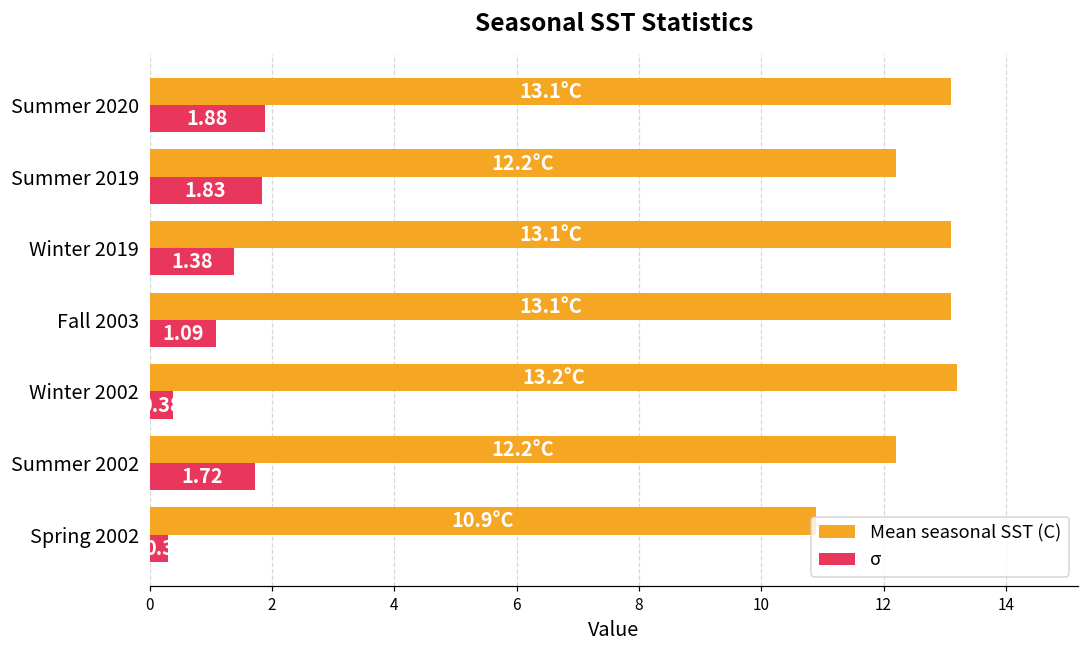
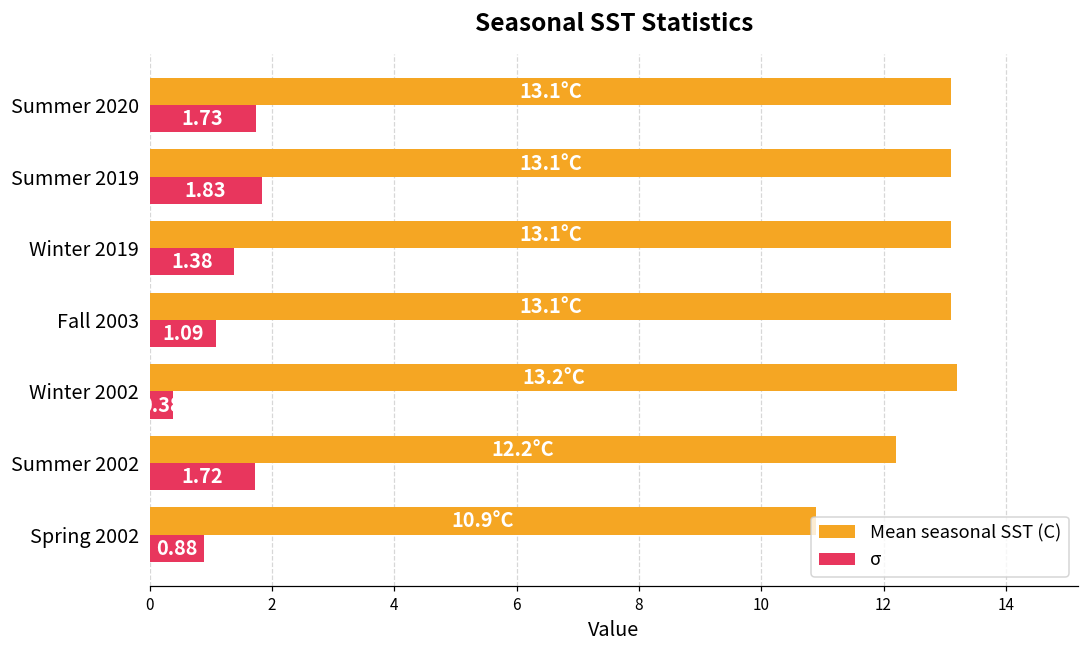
σ, Summer 2020: 1.88 -> 1.73
Mean seasonal SST (C), Summer 2019: 12.2°C -> 13.1°C
σ, Spring 2002: 0.3 -> 0.88
